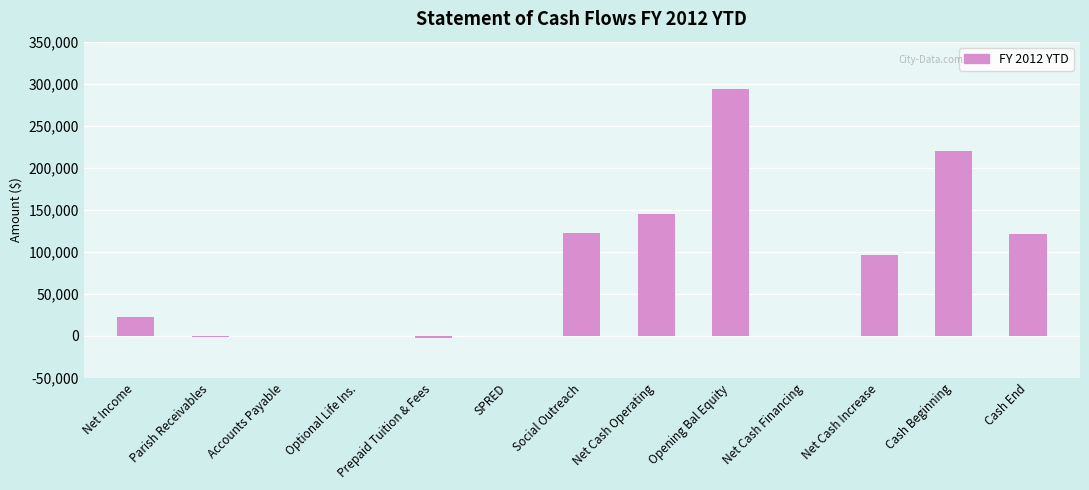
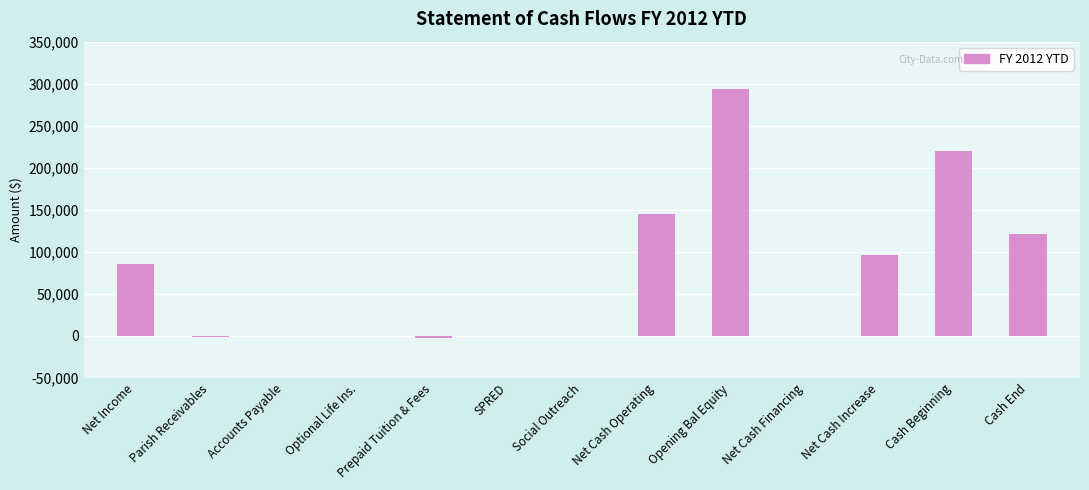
Net Income: 20,000 -> 90,000
Social Outreach: 120,000 -> 0
